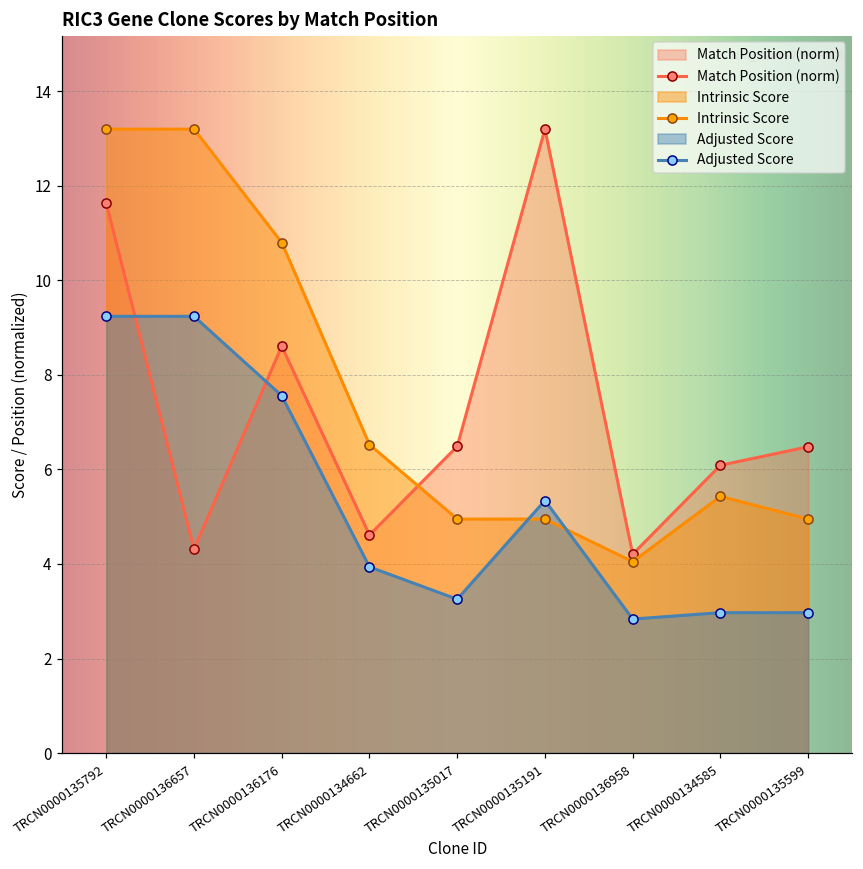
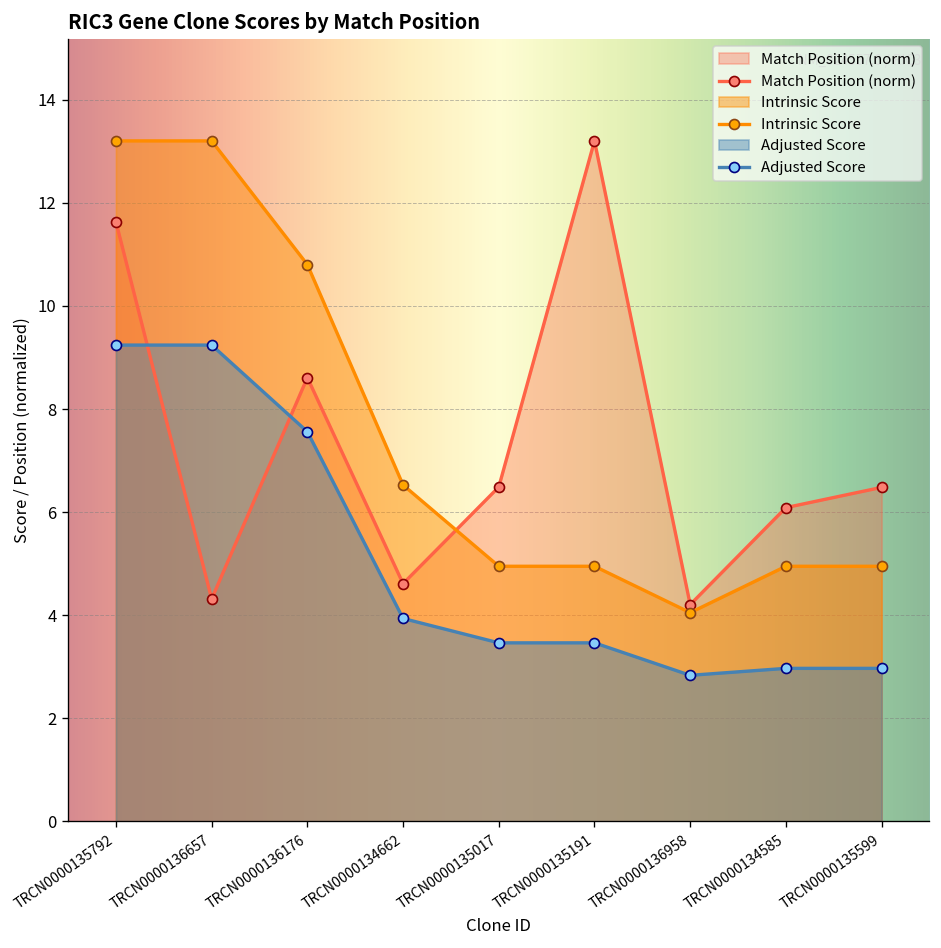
Adjusted Score, TRCN0000135017: 3.3 -> 3.5
Adjusted Score, TRCN0000135191: 5.3 -> 3.5
Intrinsic Score, TRCN0000134585: 5.4 -> 5.0
